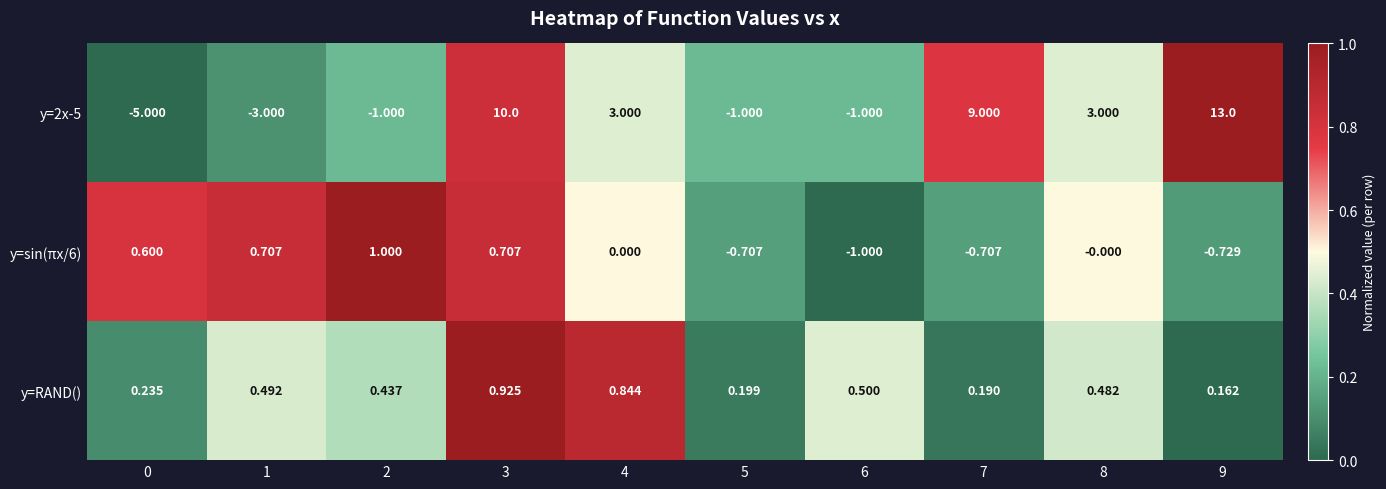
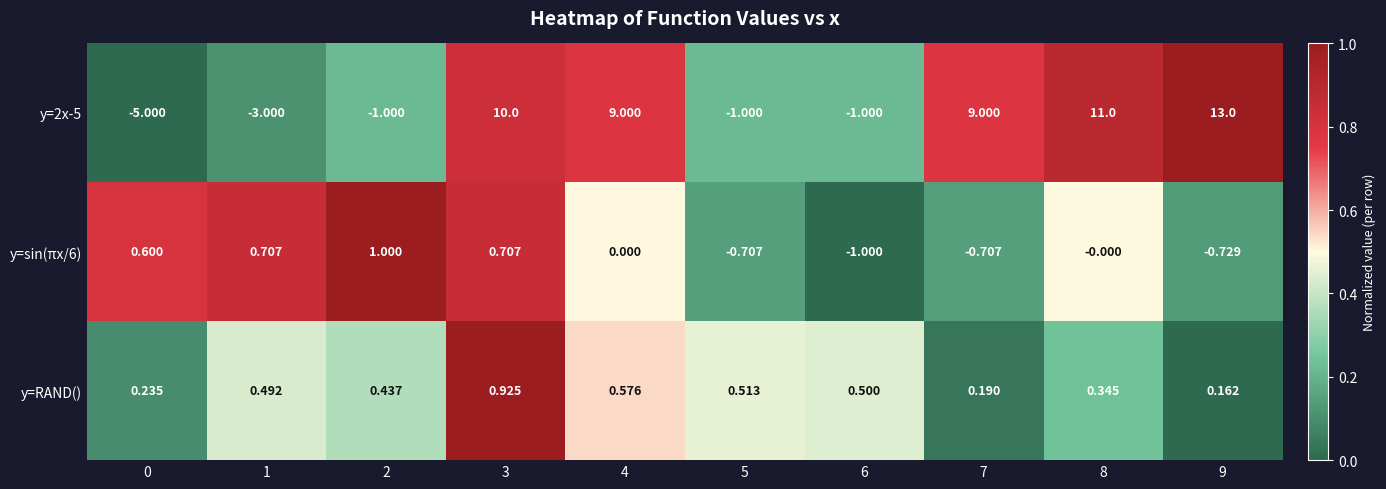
y=2x-5, 4: 3.000 -> 9.000
y=2x-5, 8: 3.000 -> 11.0
y=RAND(), 4: 0.844 -> 0.576
y=RAND(), 5: 0.199 -> 0.513
y=RAND(), 8: 0.482 -> 0.345
